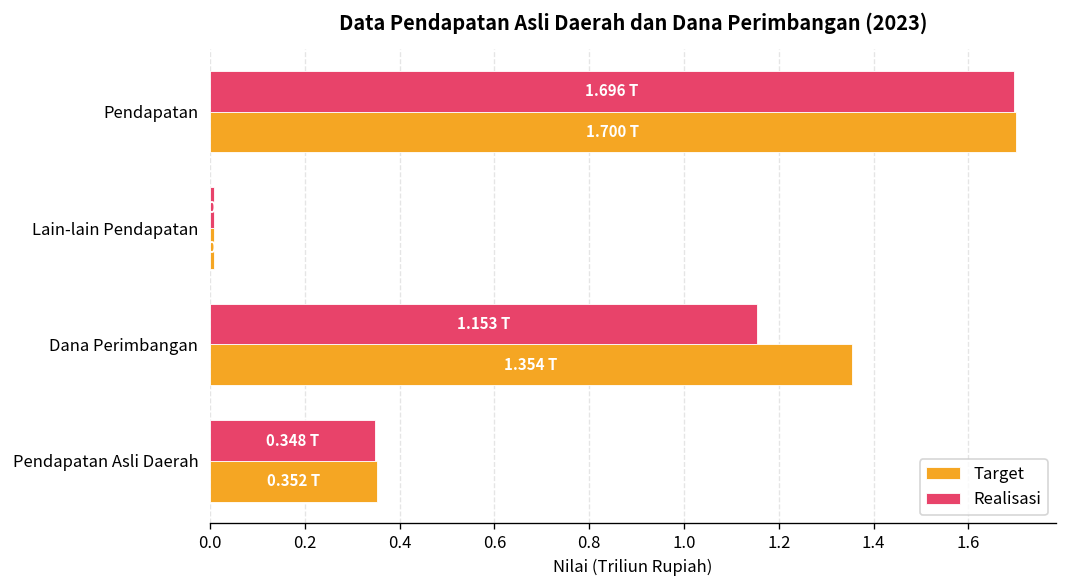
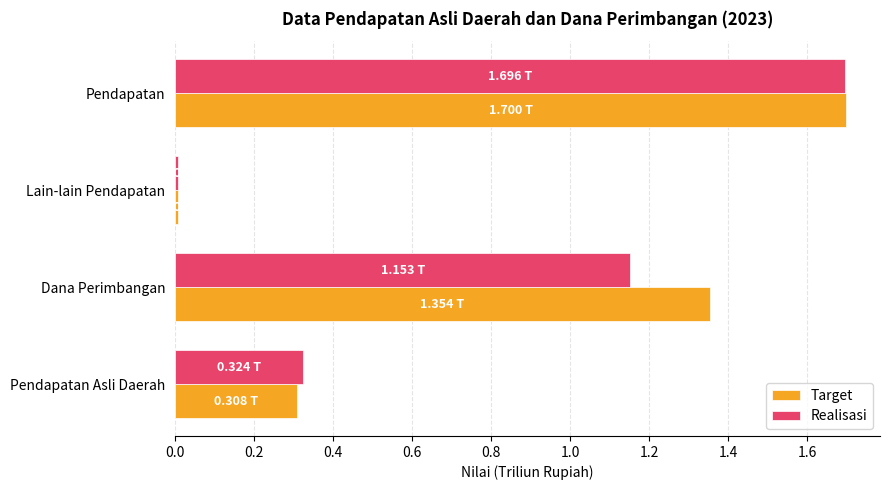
Realisasi, Pendapatan Asli Daerah: 0.348 -> 0.324
Target, Pendapatan Asli Daerah: 0.352 -> 0.308
